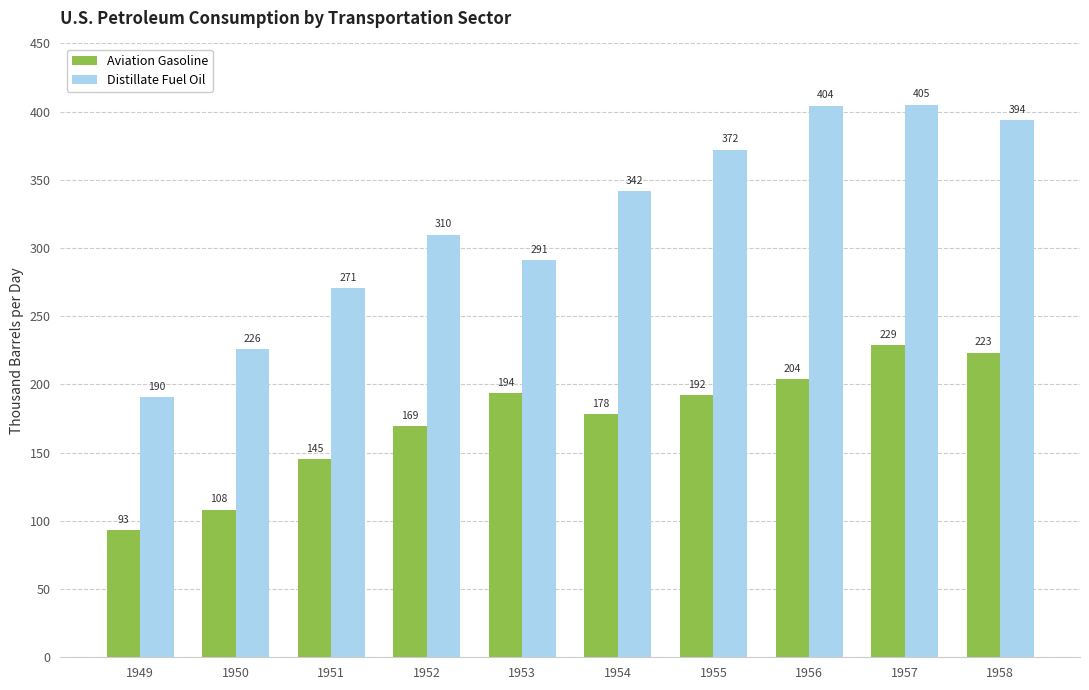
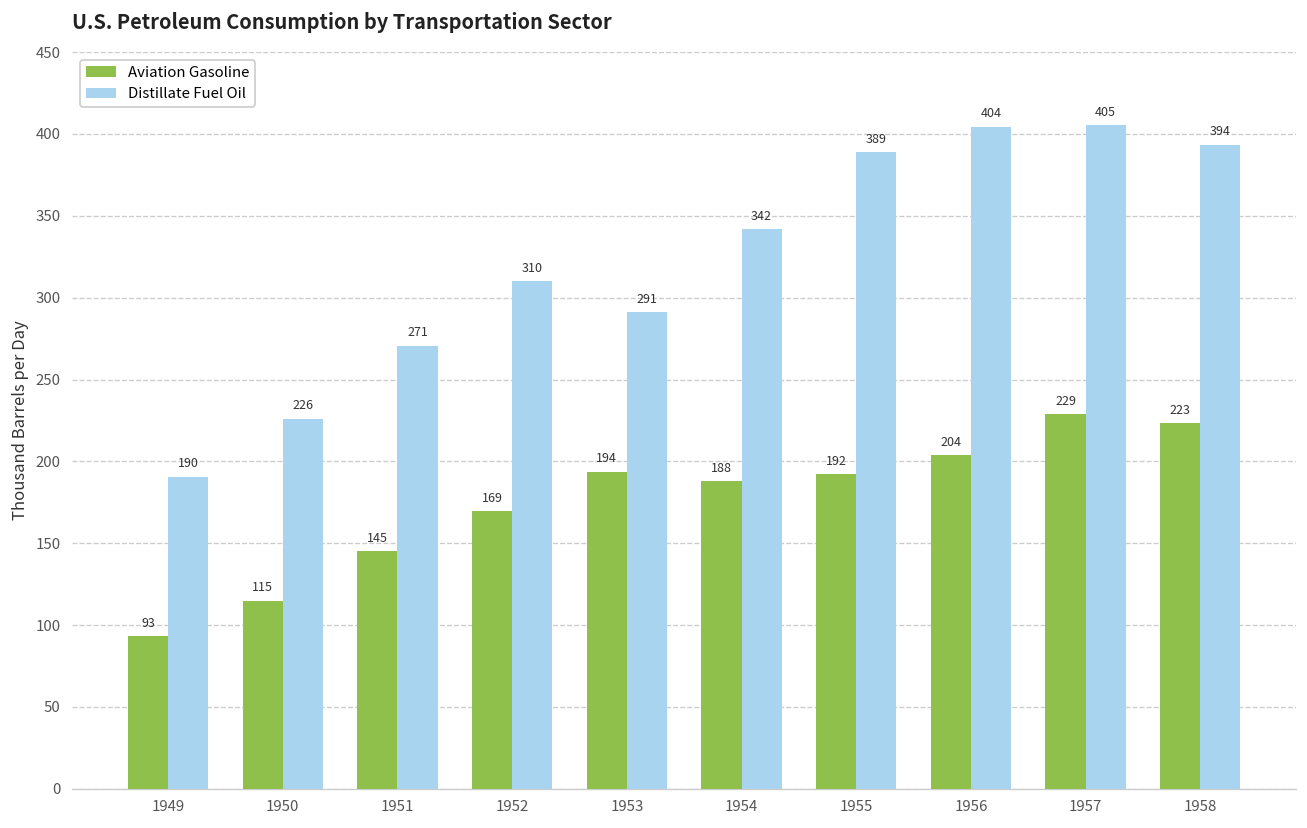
Aviation Gasoline, 1950: 108 -> 115
Aviation Gasoline, 1954: 178 -> 188
Distillate Fuel Oil, 1955: 372 -> 389
